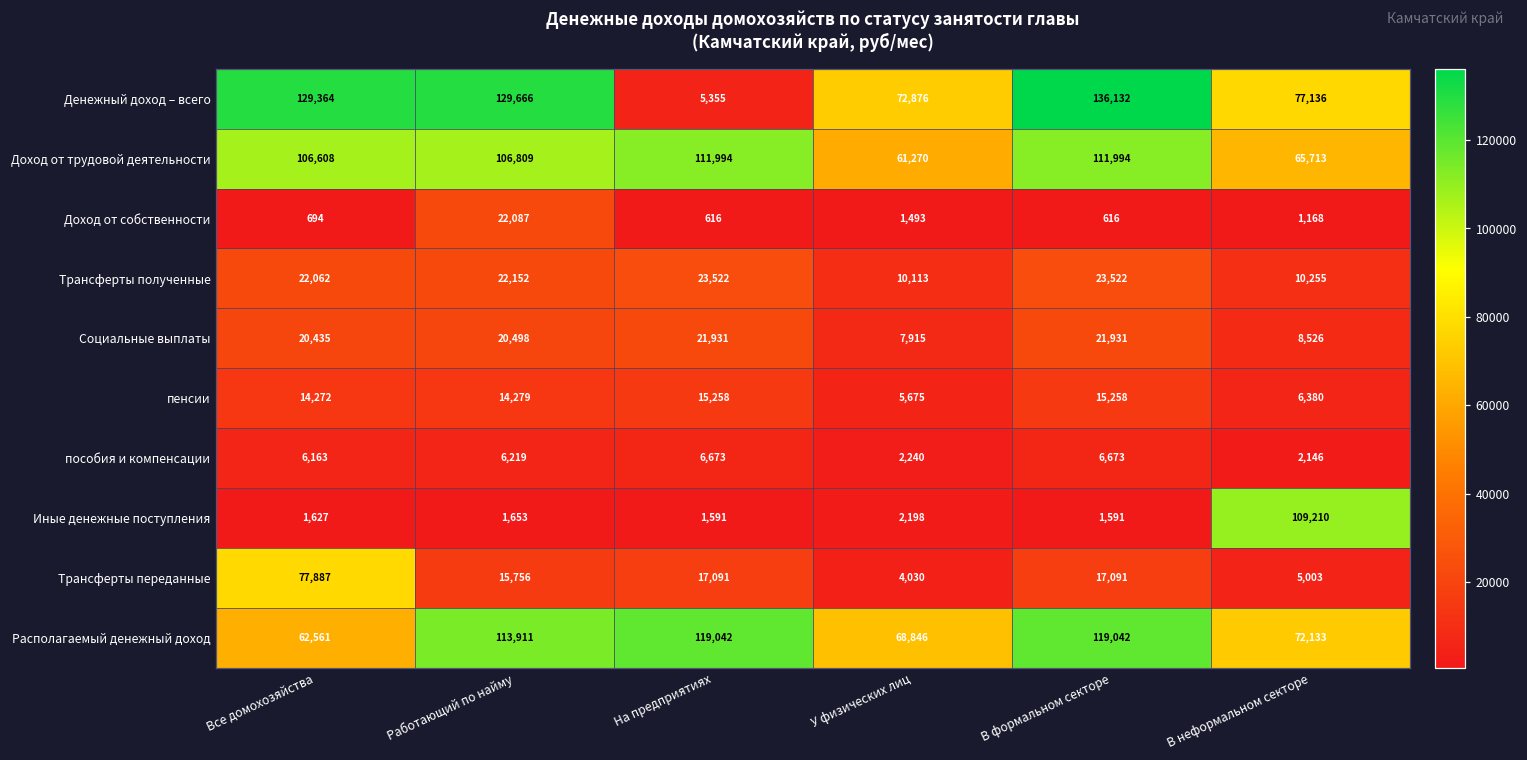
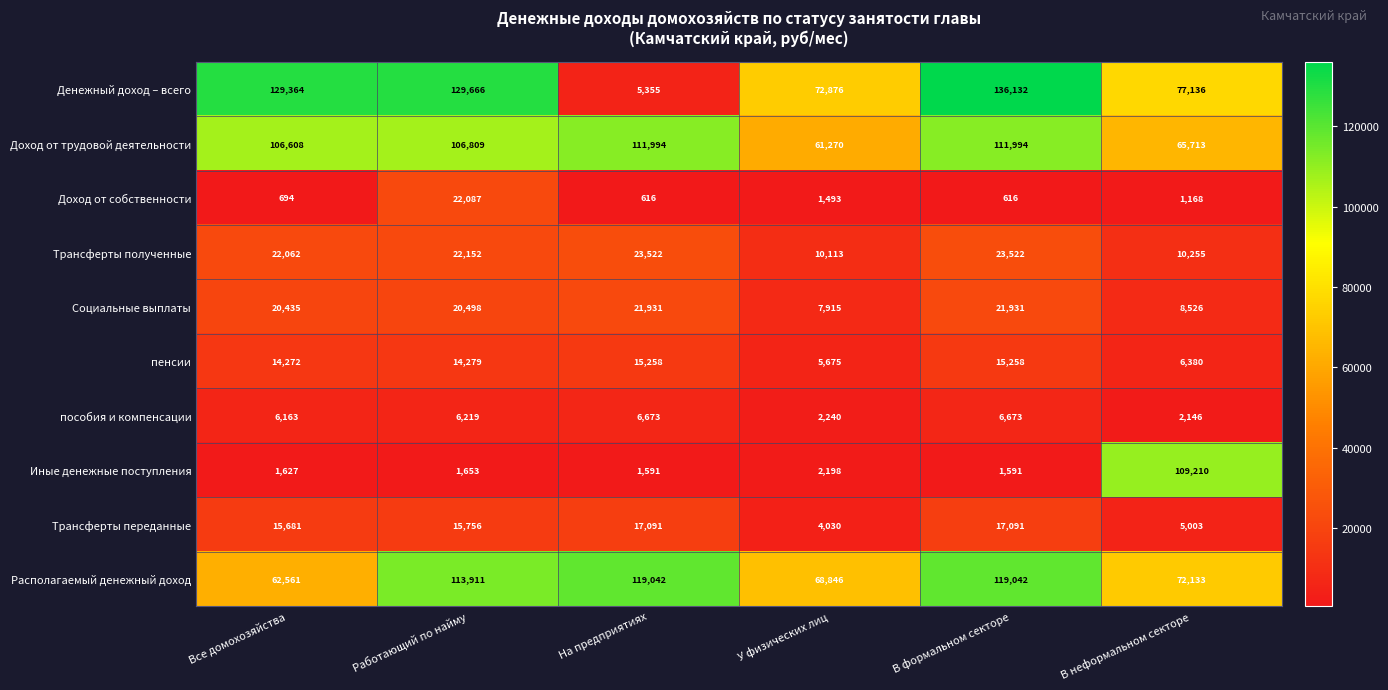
Трансферты переданные, Все домохозяйства: 77,887 -> 15,681
